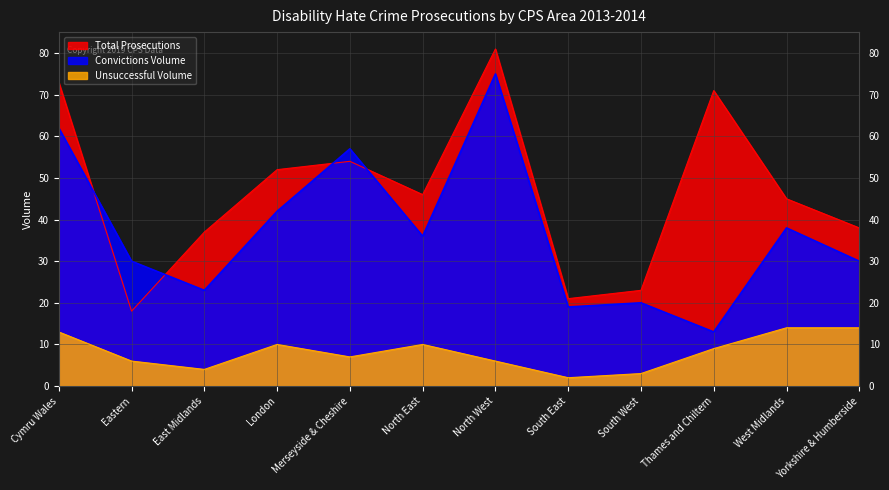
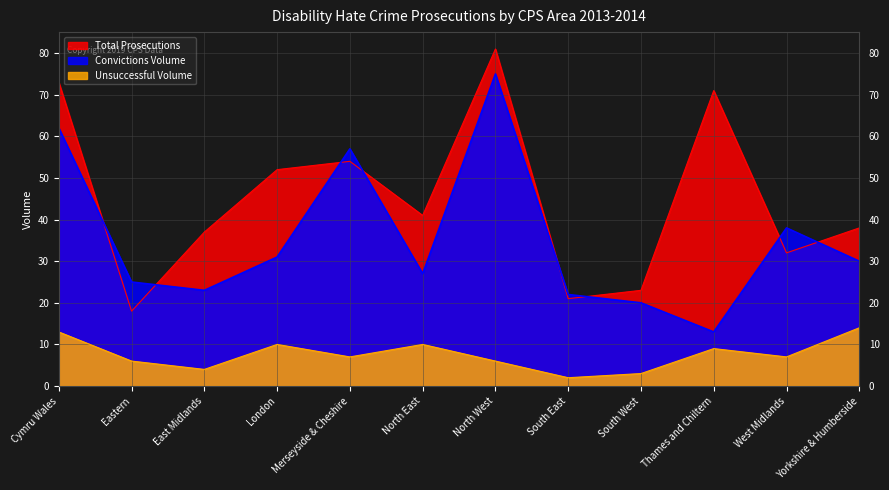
Convictions Volume, Eastern: 30 -> 25
Convictions Volume, London: 42 -> 31
Total Prosecutions, North East: 46 -> 41
Convictions Volume, North East: 36 -> 27
Convictions Volume, South East: 19 -> 22
Total Prosecutions, West Midlands: 45 -> 32
Unsuccessful Volume, West Midlands: 14 -> 7
